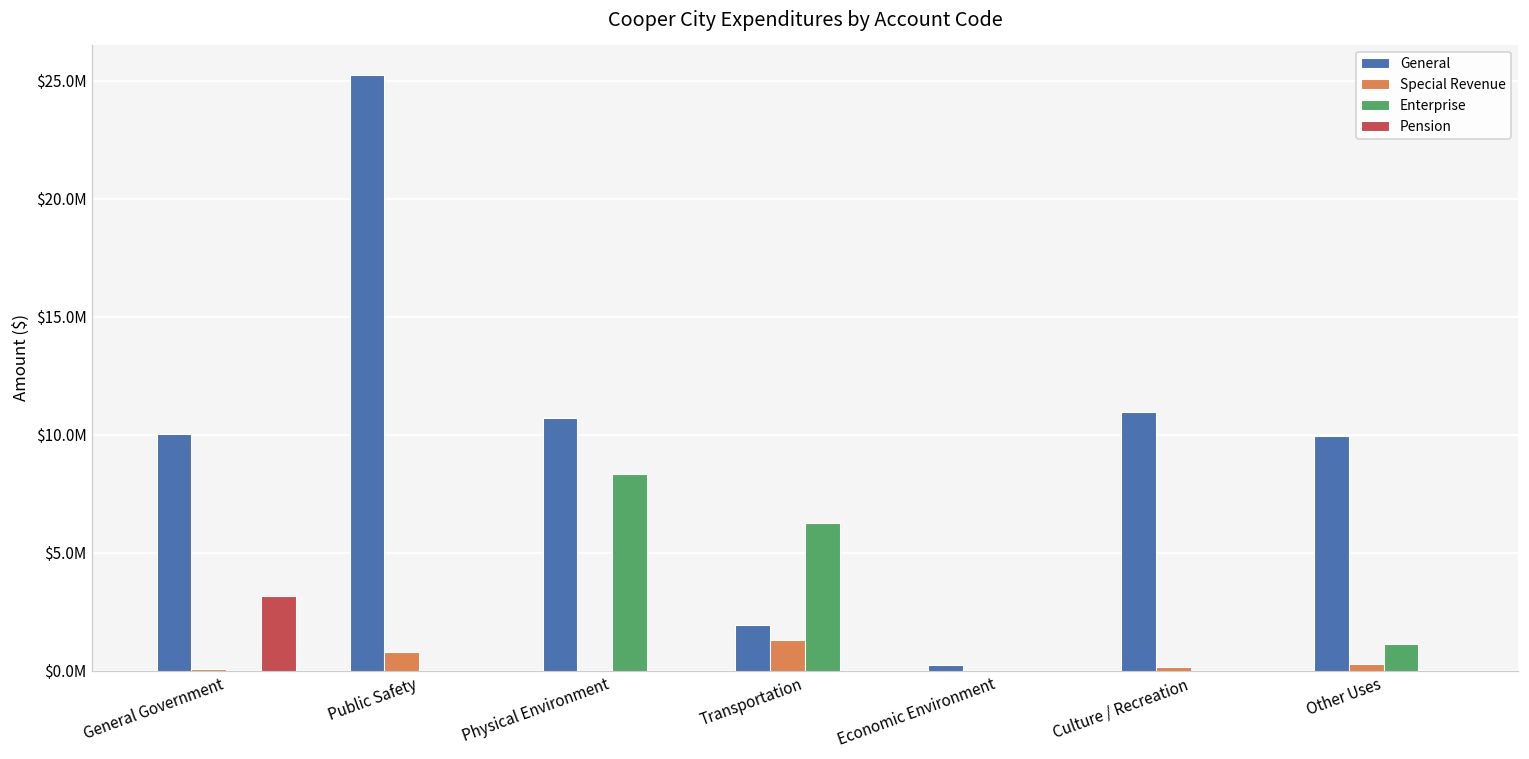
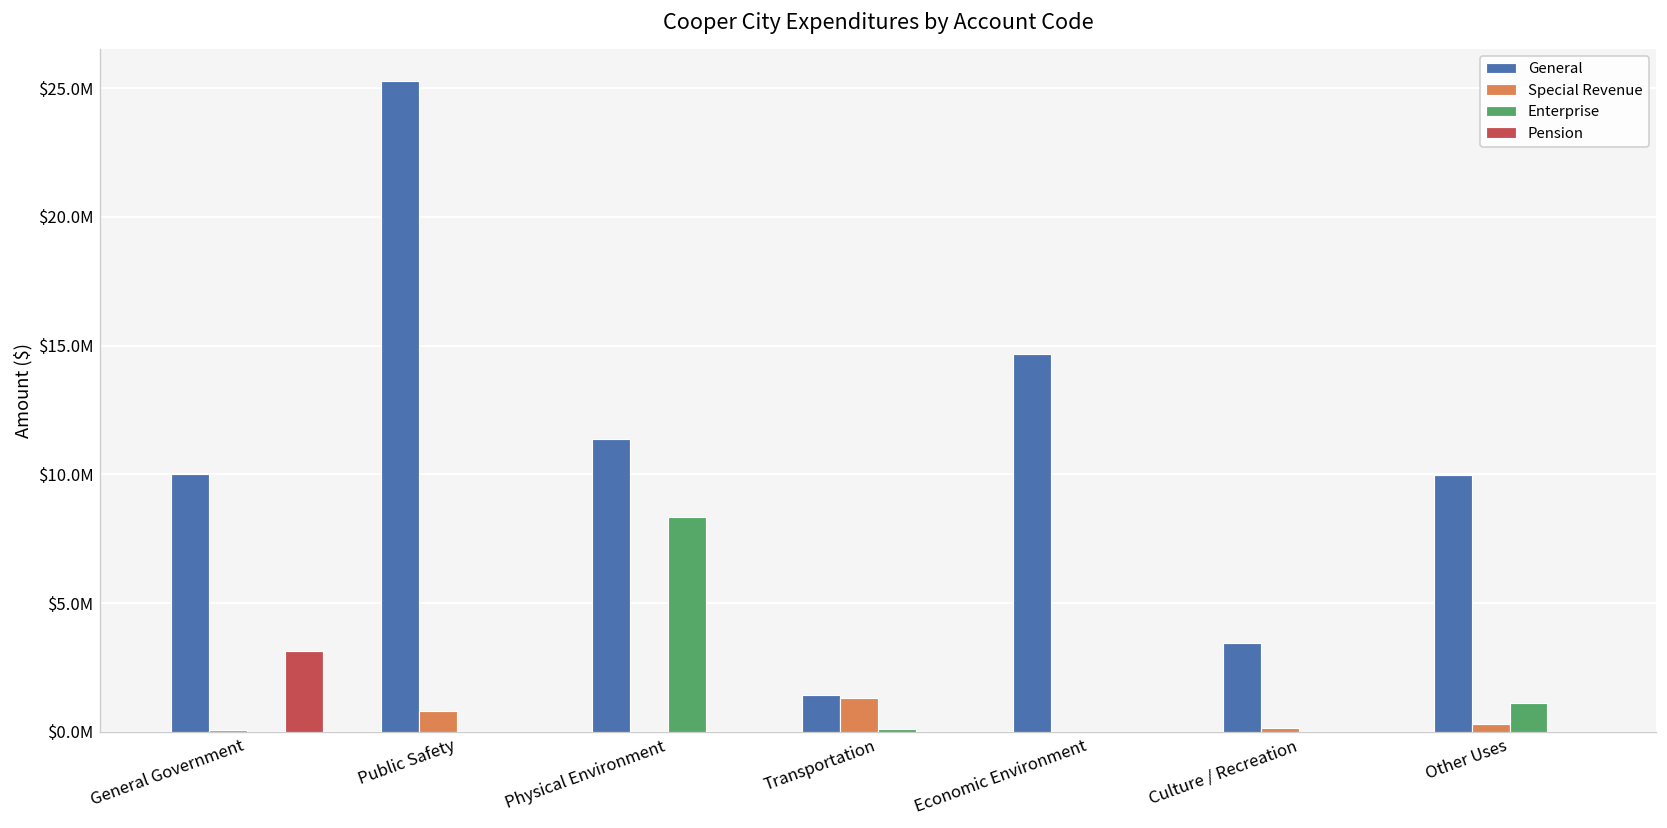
General, Physical Environment: $10700000 -> $11400000
General, Transportation: $1900000 -> $1400000
Enterprise, Transportation: $6300000 -> $100000
General, Economic Environment: $200000 -> $14700000
General, Culture / Recreation: $11000000 -> $3400000
